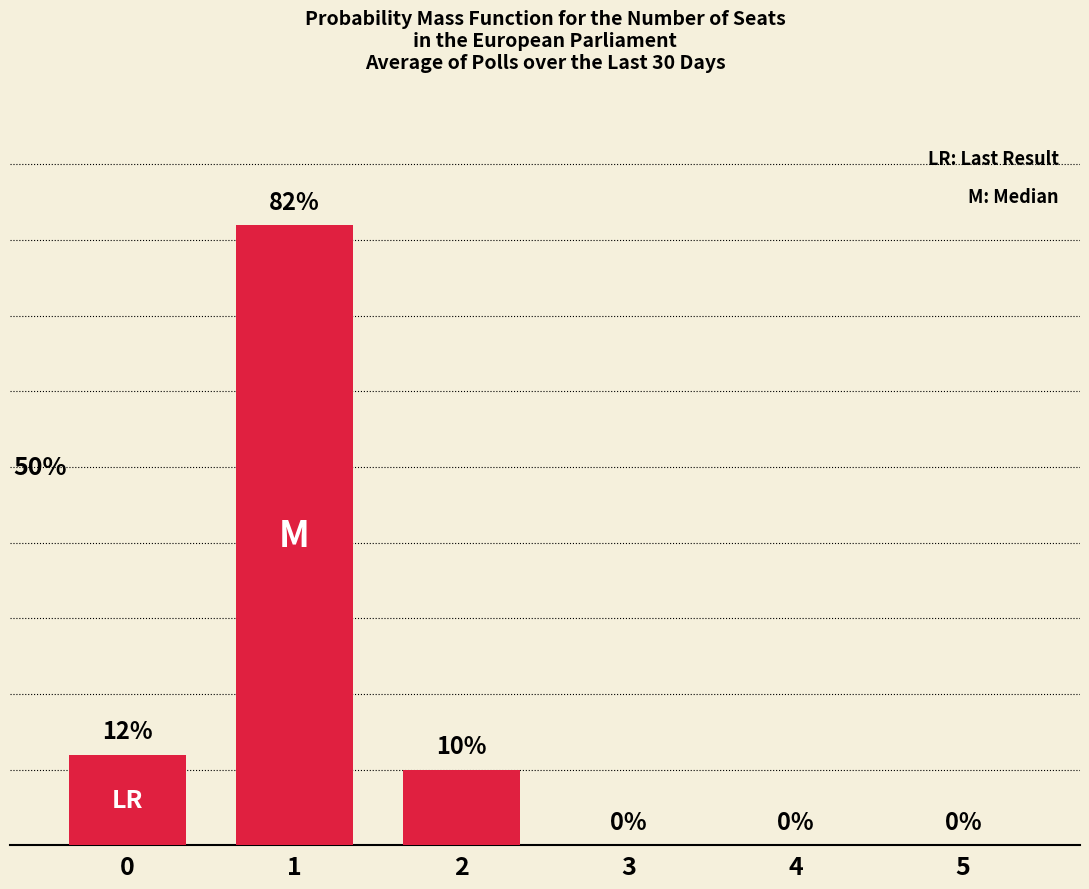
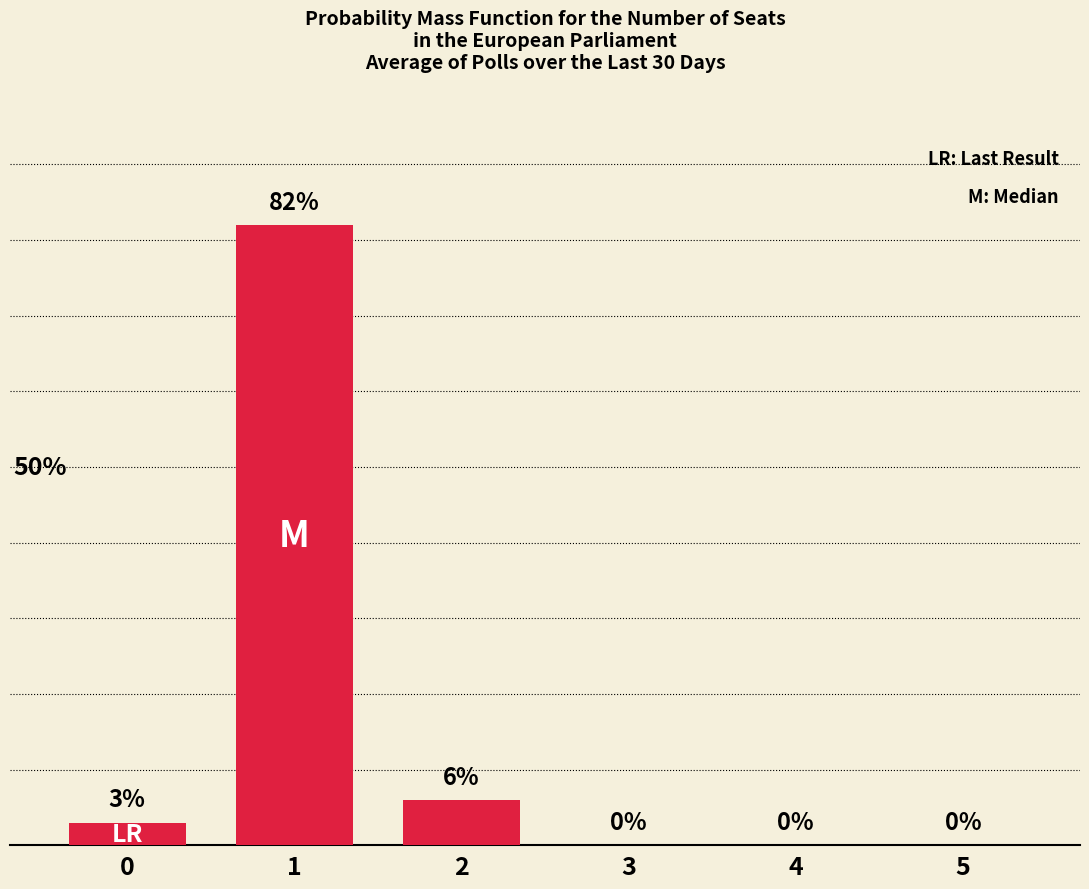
0: 12% -> 3%
2: 10% -> 6%
